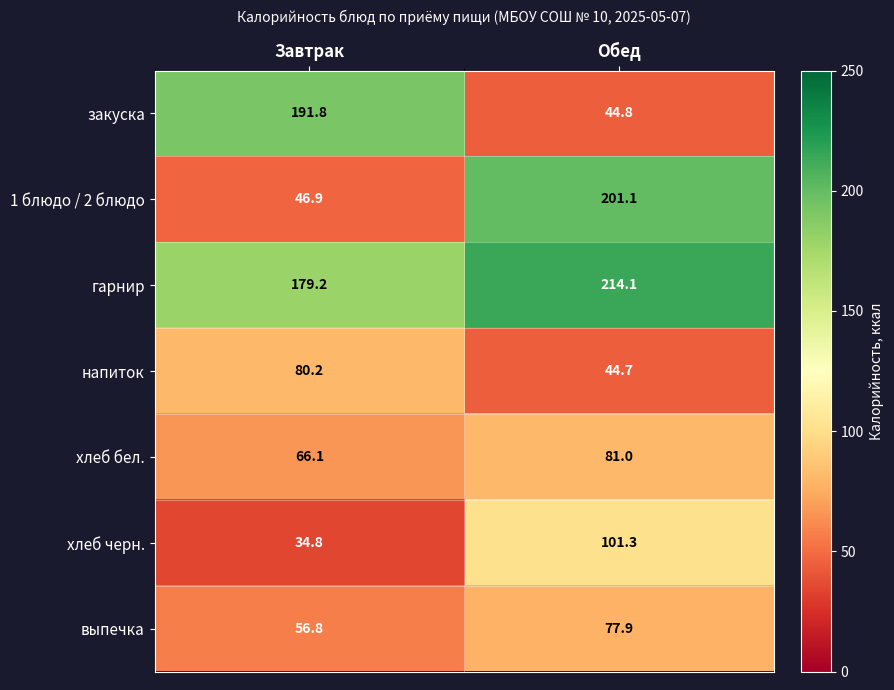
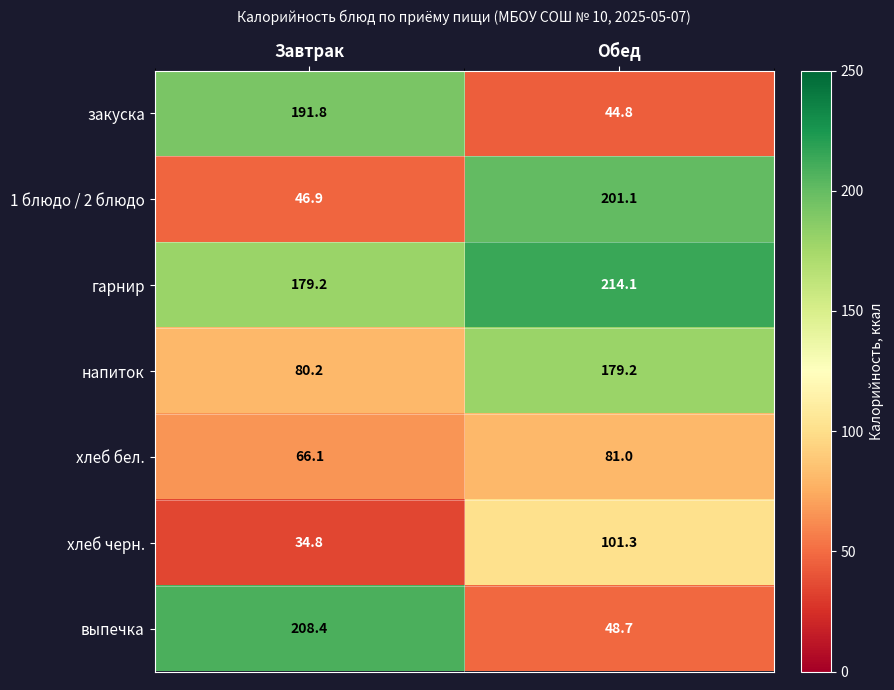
напиток, Обед: 44.7 -> 179.2
выпечка, Завтрак: 56.8 -> 208.4
выпечка, Обед: 77.9 -> 48.7
